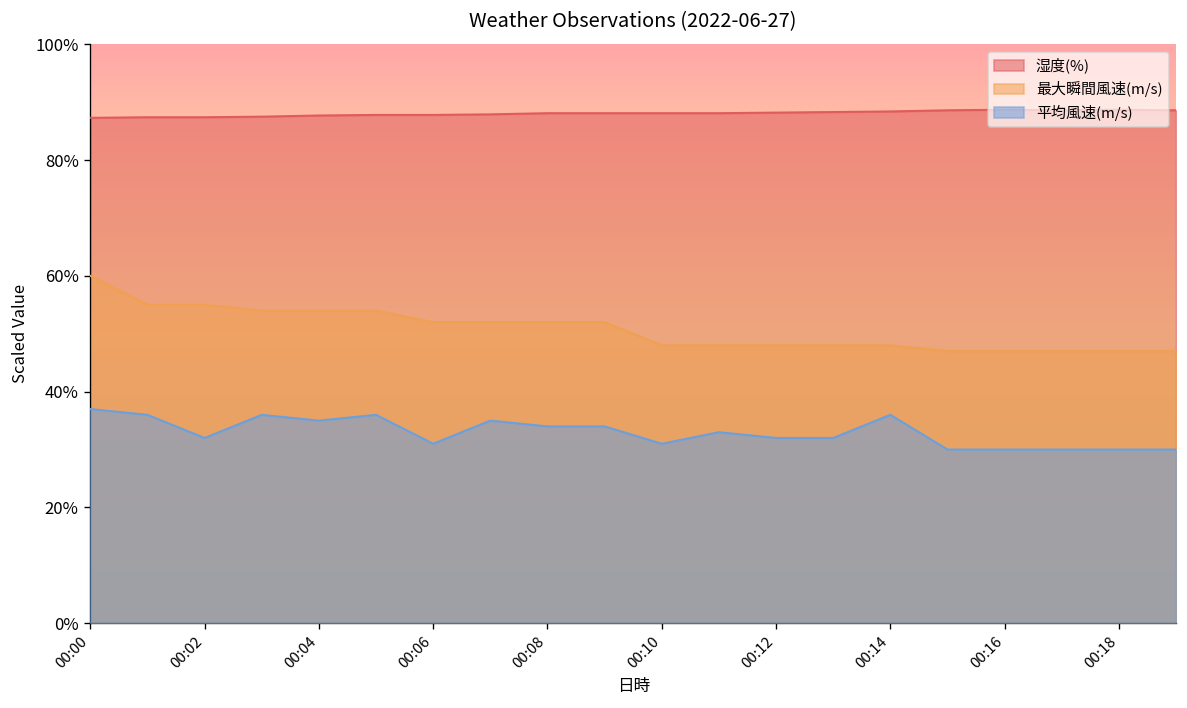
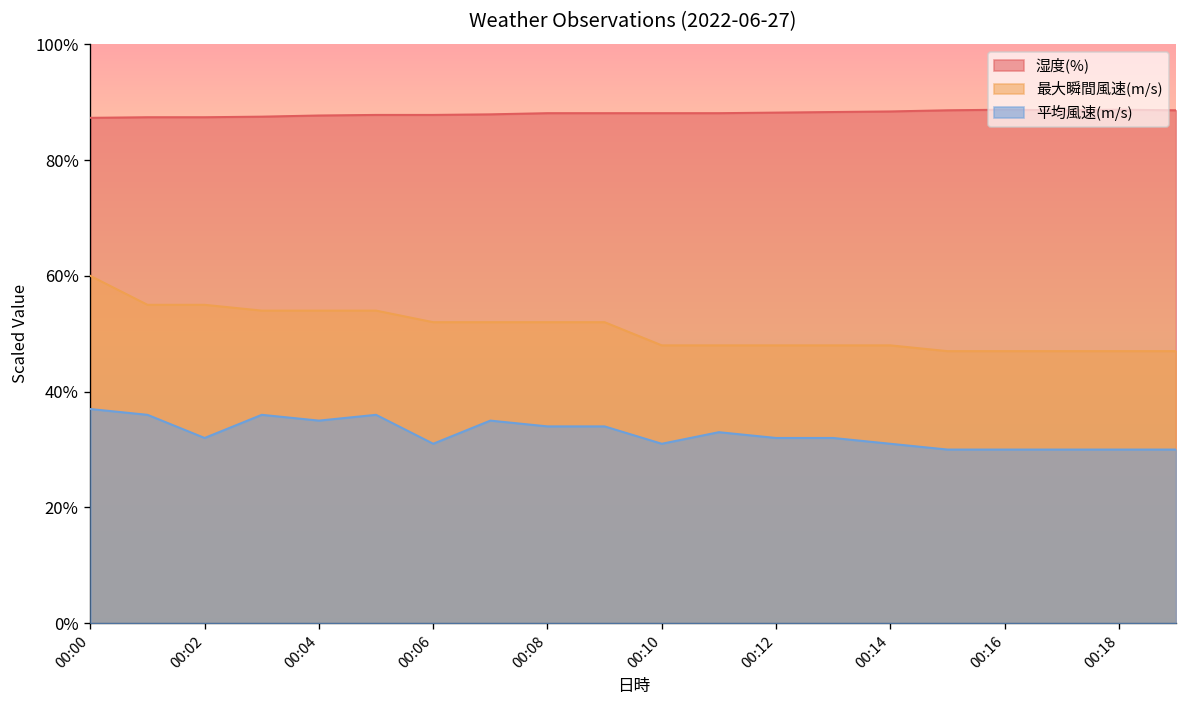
平均風速(m/s), 00:14: 36% -> 31%
